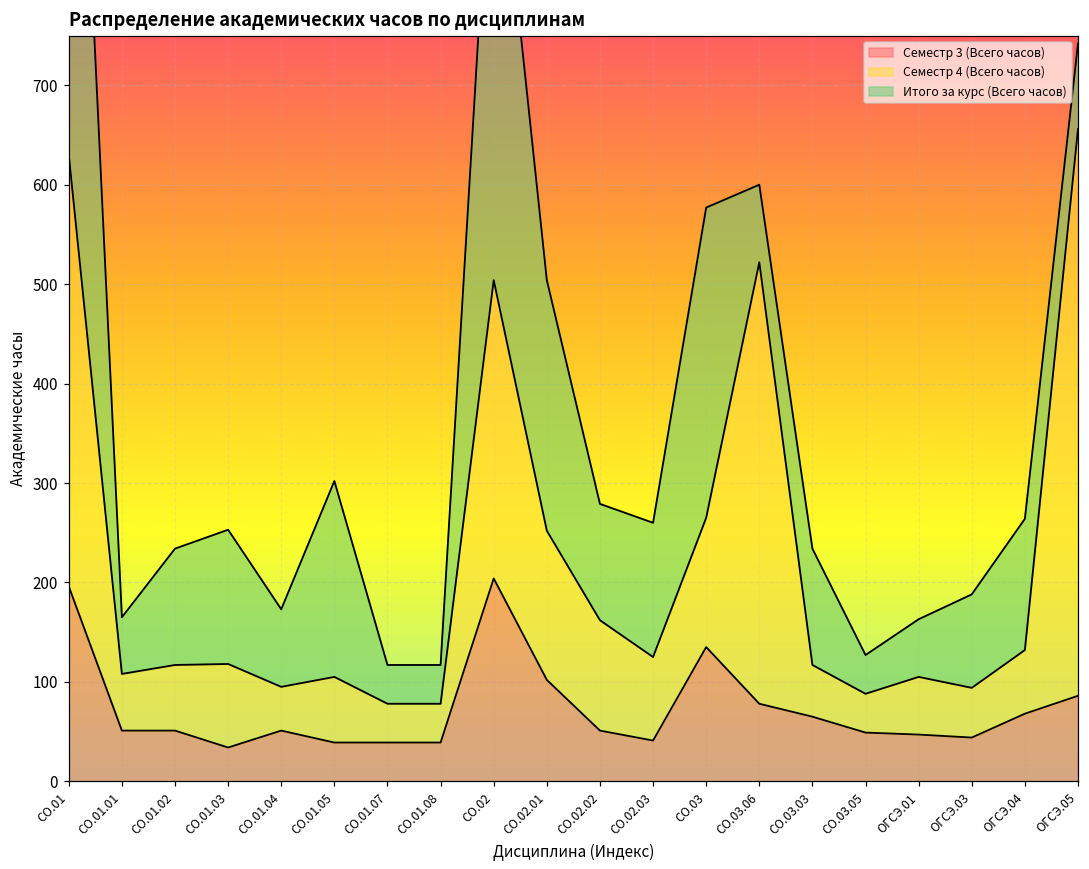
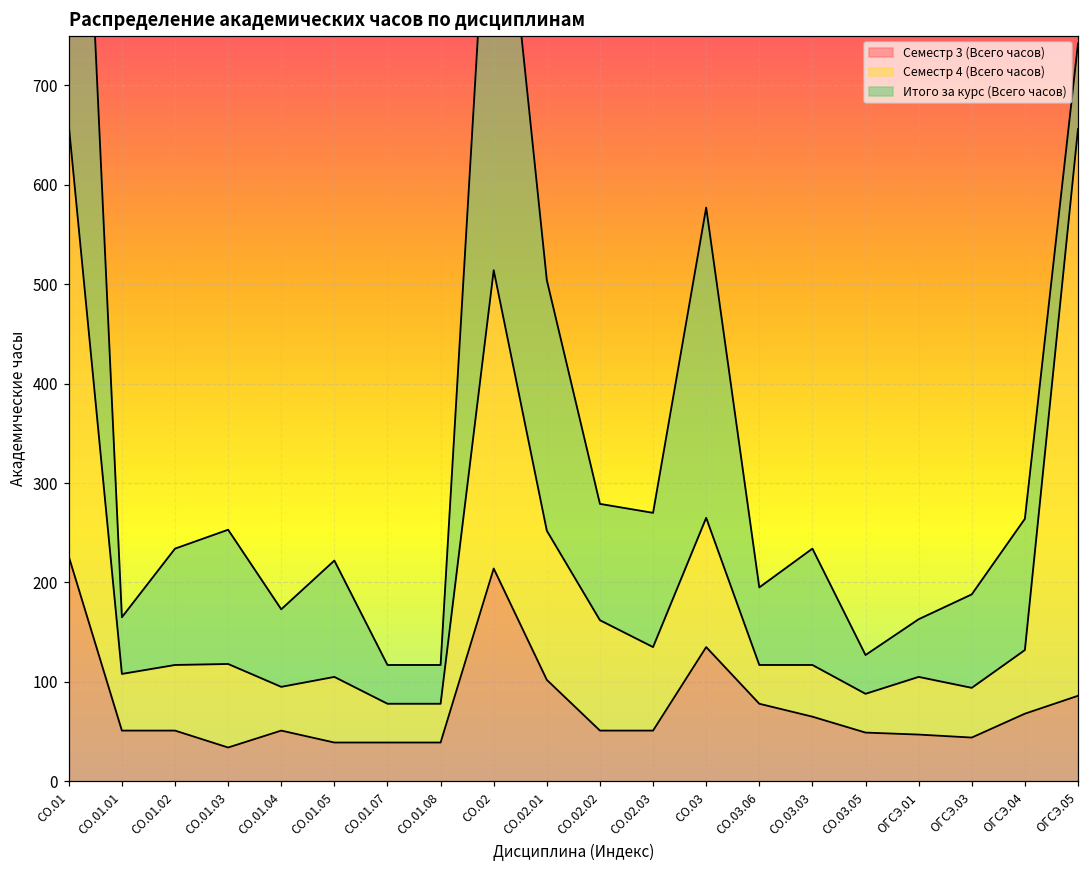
Семестр 3 (Всего часов), СО.01: 200 -> 230
Итого за курс (Всего часов), СО.01.05: 200 -> 120
Семестр 3 (Всего часов), СО.02: 200 -> 210
Семестр 3 (Всего часов), СО.02.03: 40 -> 50
Семестр 4 (Всего часов), СО.03.06: 440 -> 40
